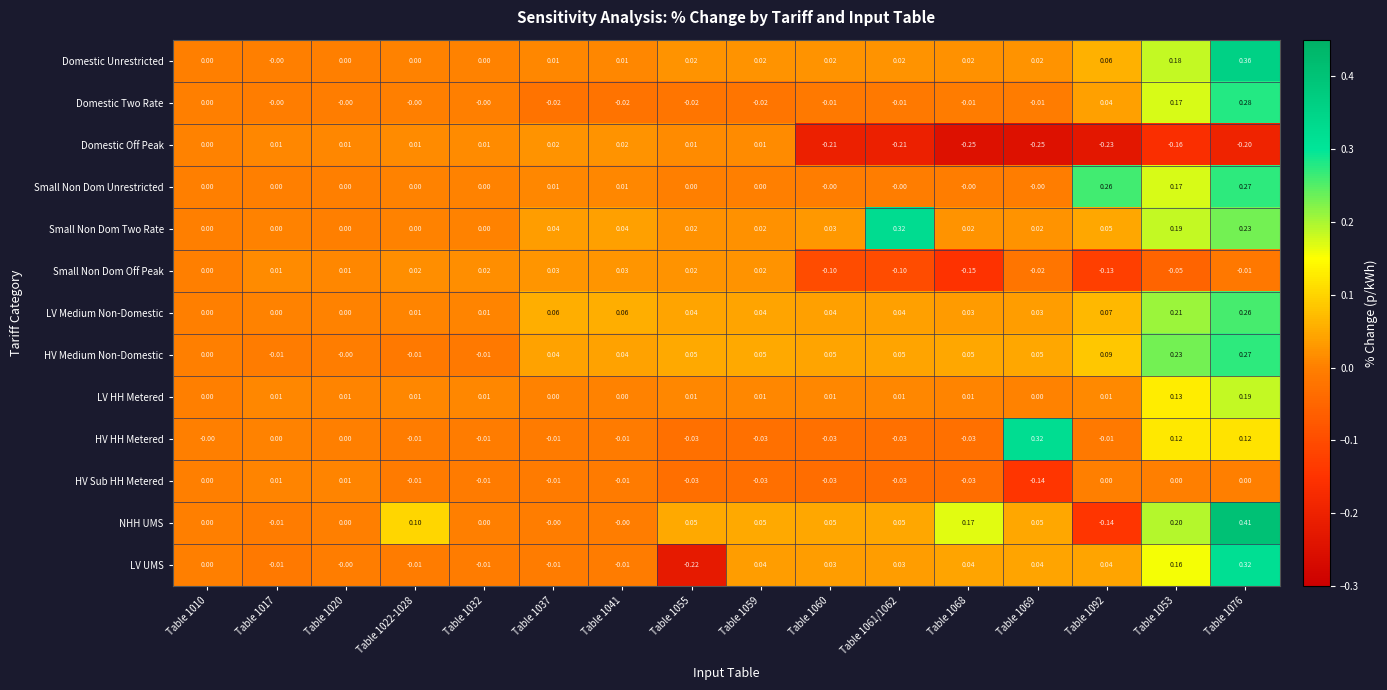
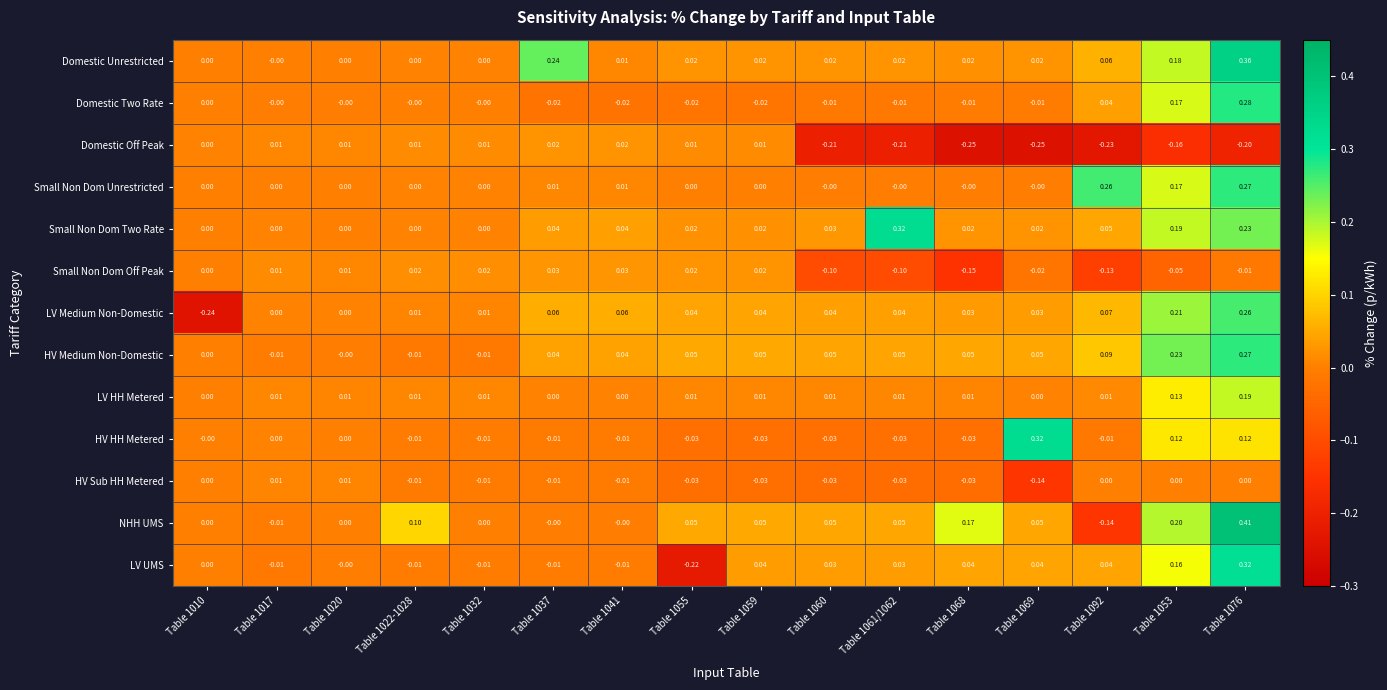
Domestic Unrestricted, Table 1037: 0.01 -> 0.24
LV Medium Non-Domestic, Table 1010: 0.00 -> -0.24
